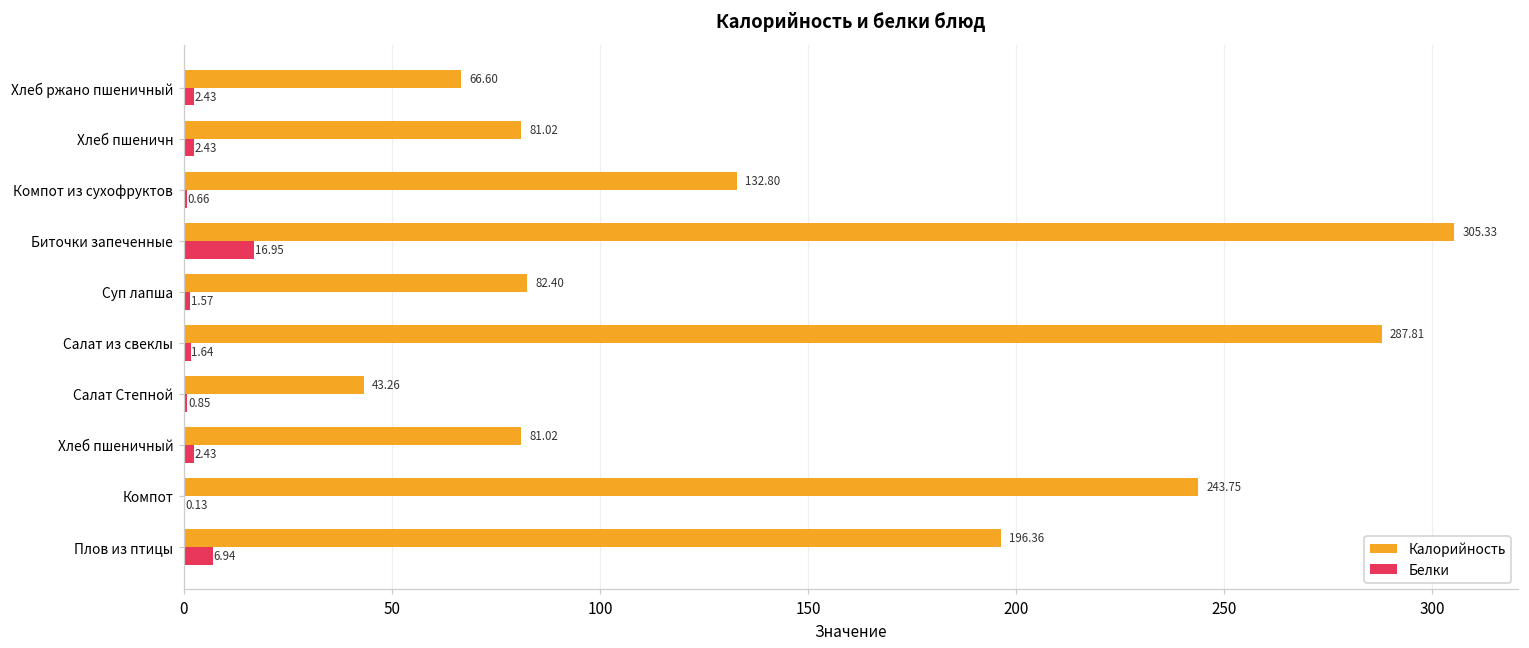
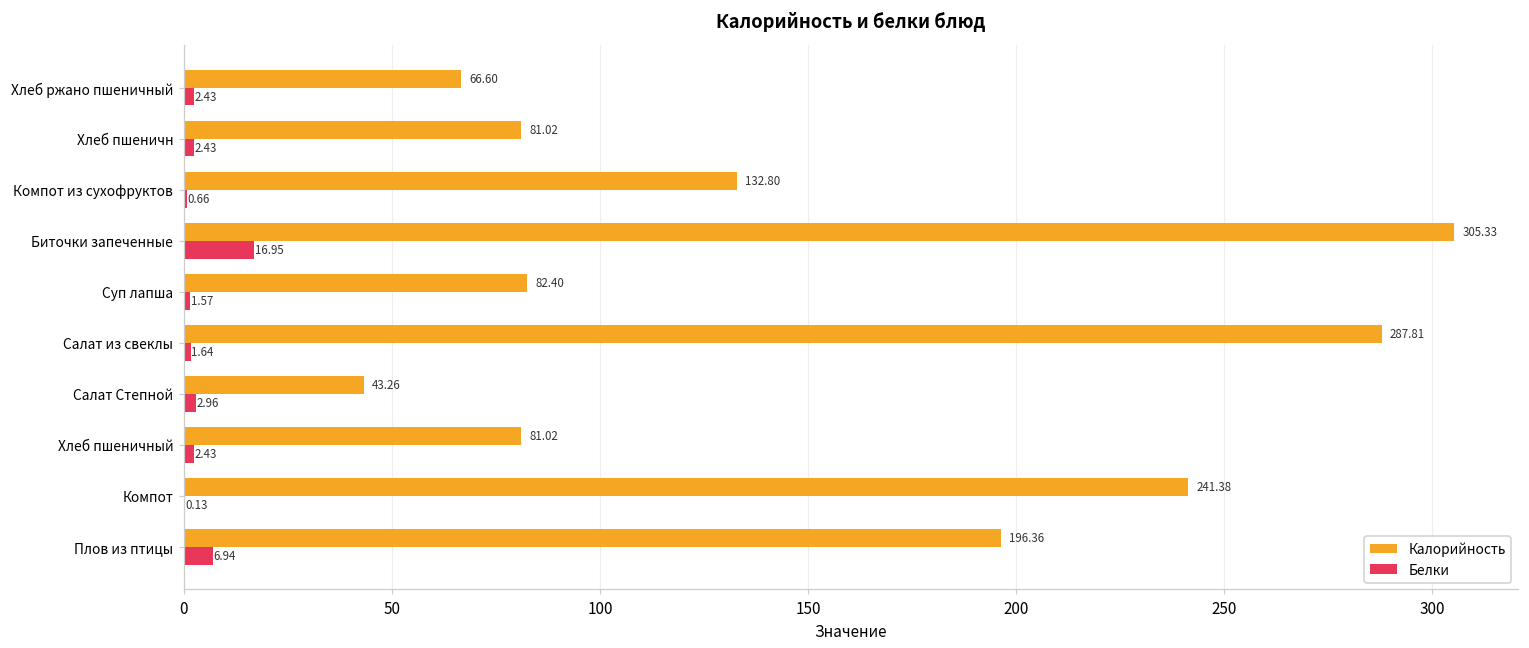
Белки, Салат Степной: 0.85 -> 2.96
Калорийность, Компот: 243.75 -> 241.38
